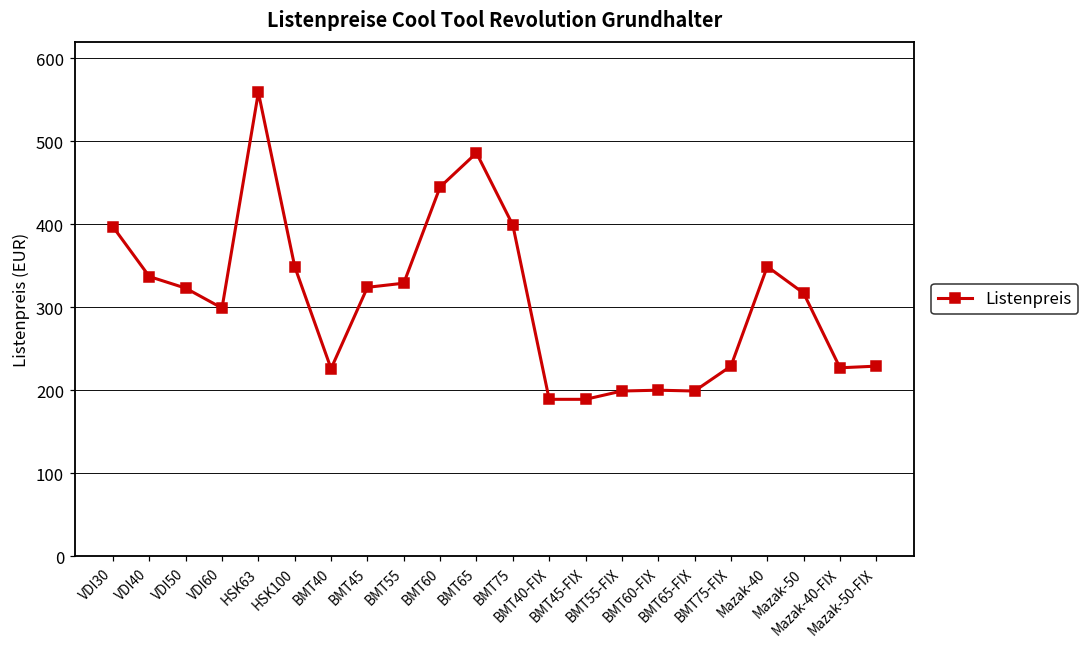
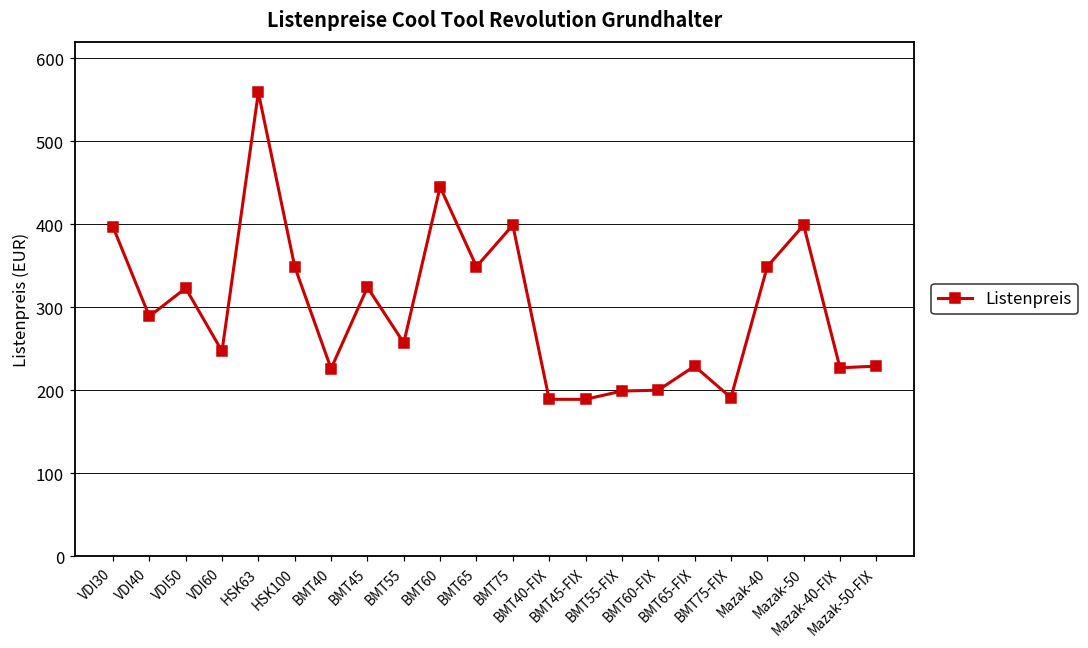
VDI40: 340 -> 290
VDI60: 300 -> 250
BMT55: 330 -> 260
BMT65: 490 -> 350
BMT65-FIX: 200 -> 230
BMT75-FIX: 230 -> 190
Mazak-50: 320 -> 400
